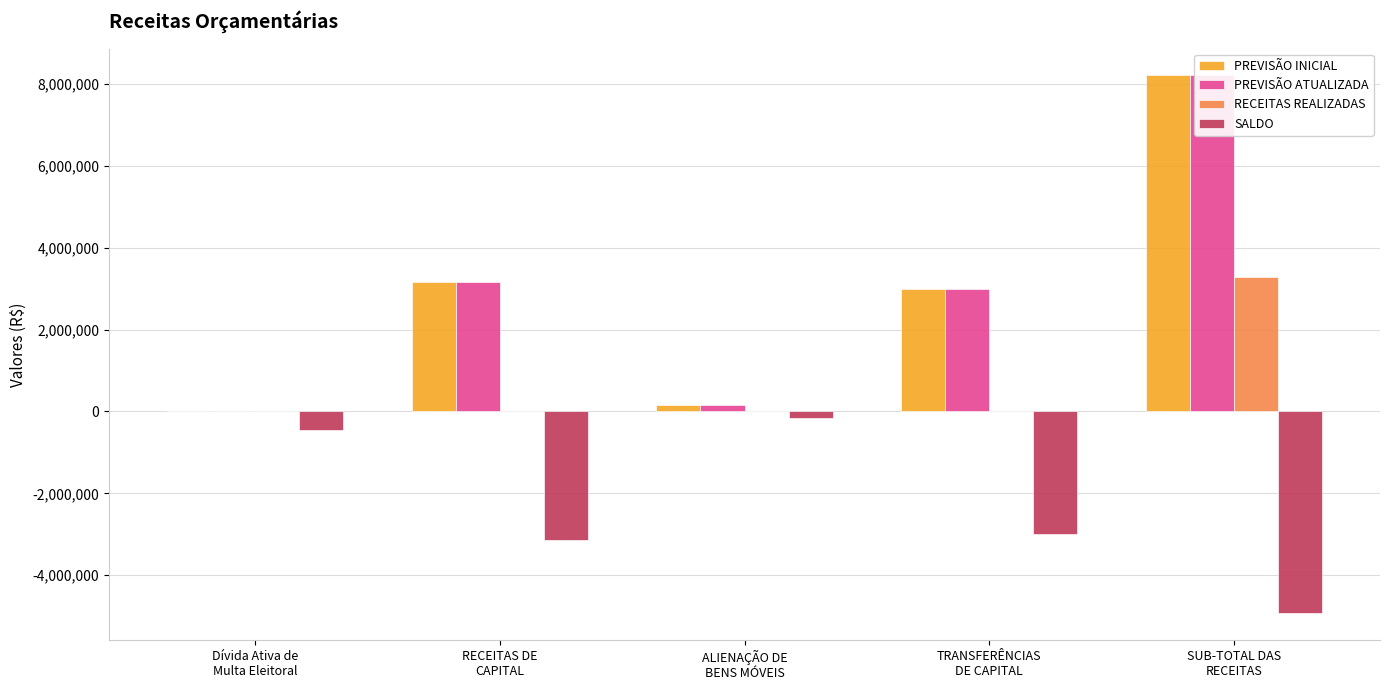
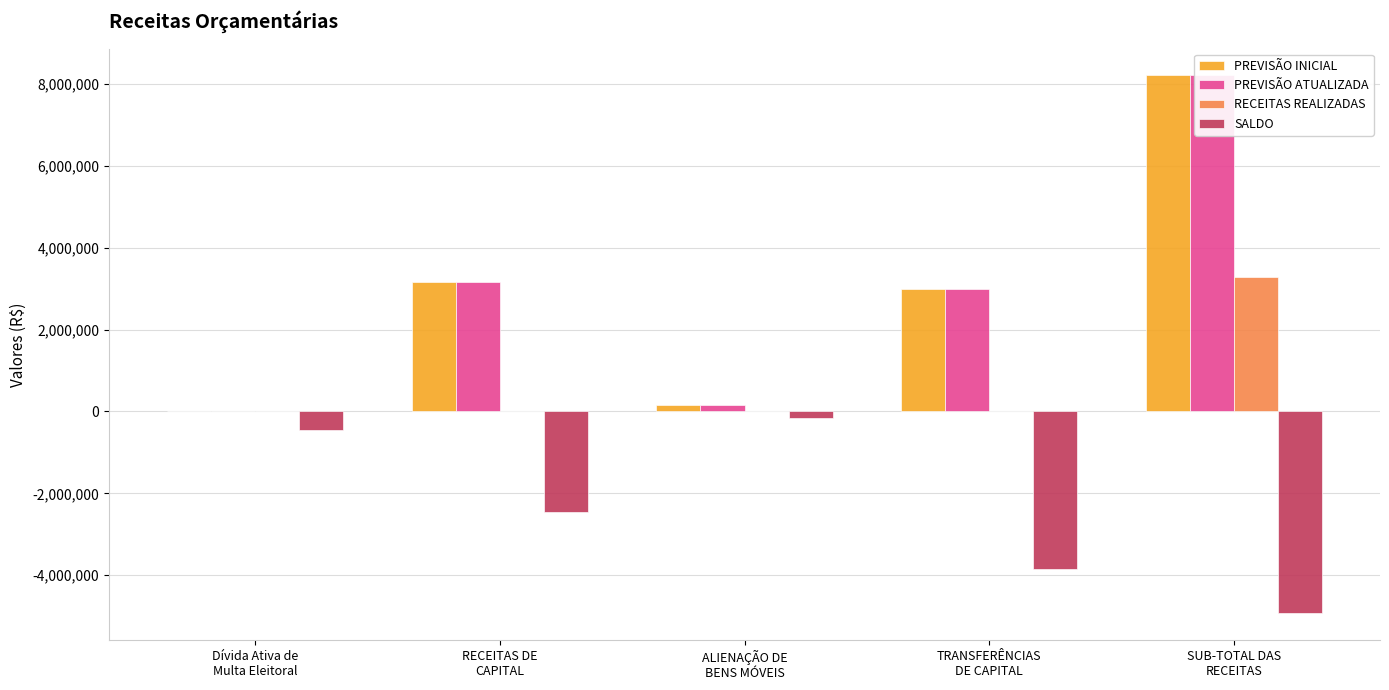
SALDO, RECEITAS DE CAPITAL: -3,200,000 -> -2,400,000
SALDO, TRANSFERÊNCIAS DE CAPITAL: -3,000,000 -> -3,900,000
